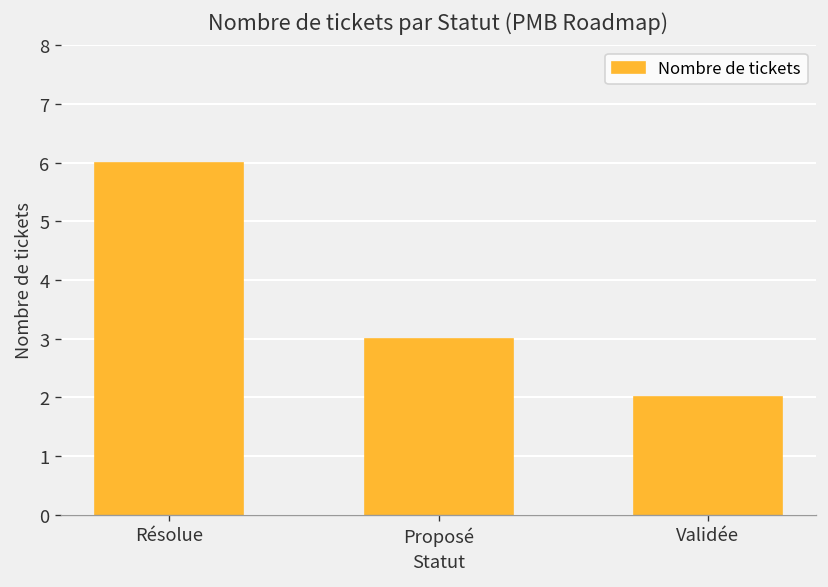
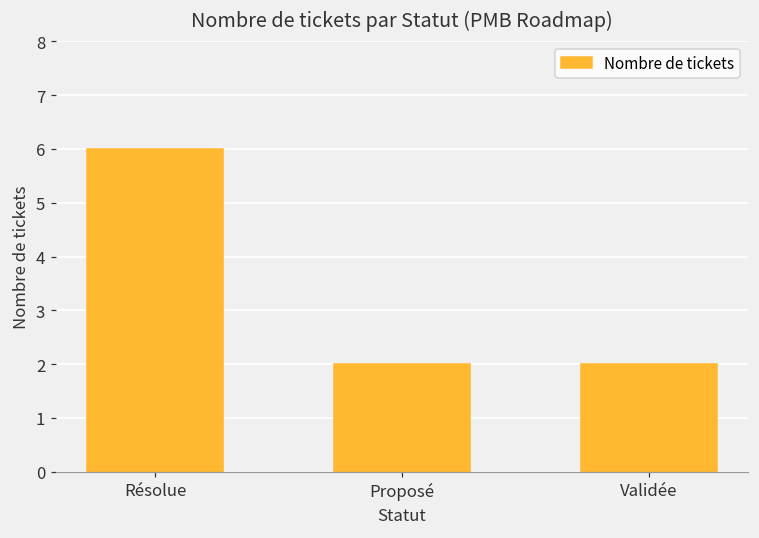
Proposé: 3 -> 2
